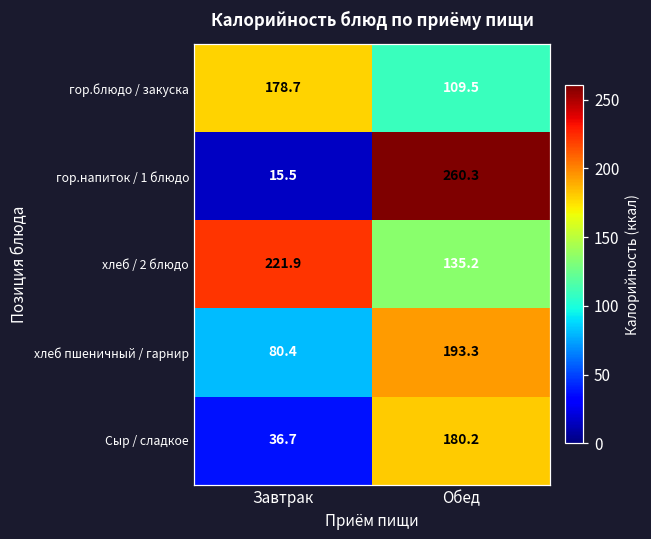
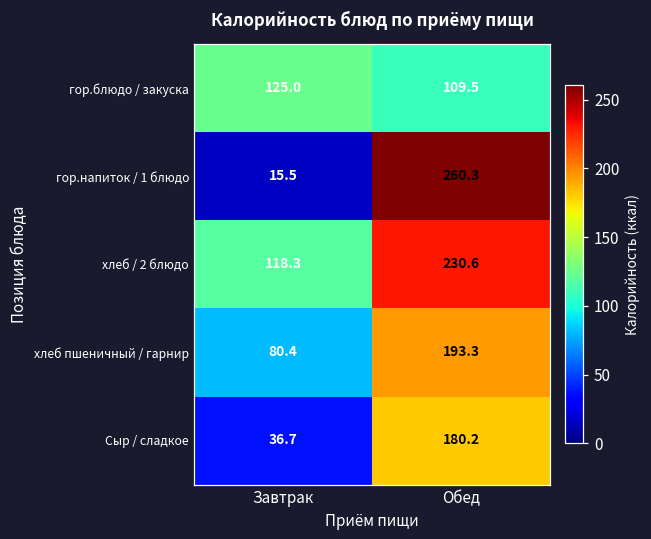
гор.блюдо / закуска, Завтрак: 178.7 -> 125.0
хлеб / 2 блюдо, Завтрак: 221.9 -> 118.3
хлеб / 2 блюдо, Обед: 135.2 -> 230.6
